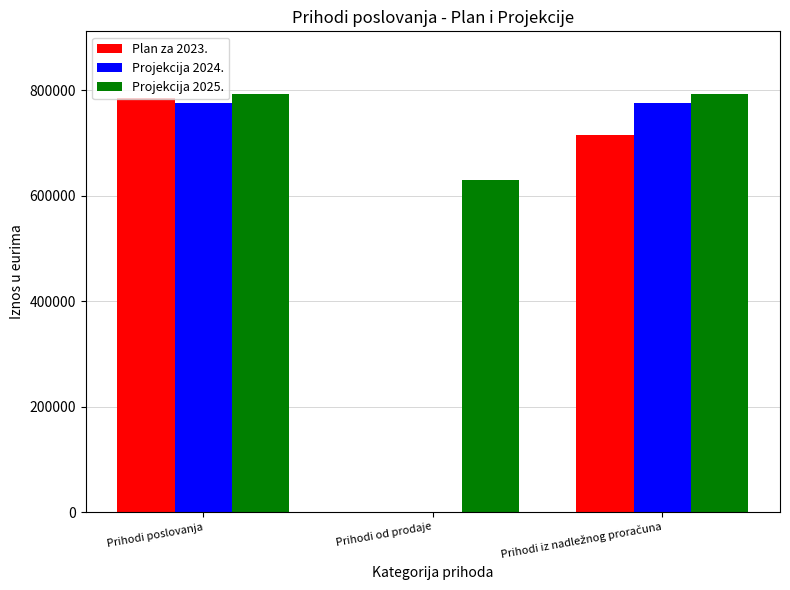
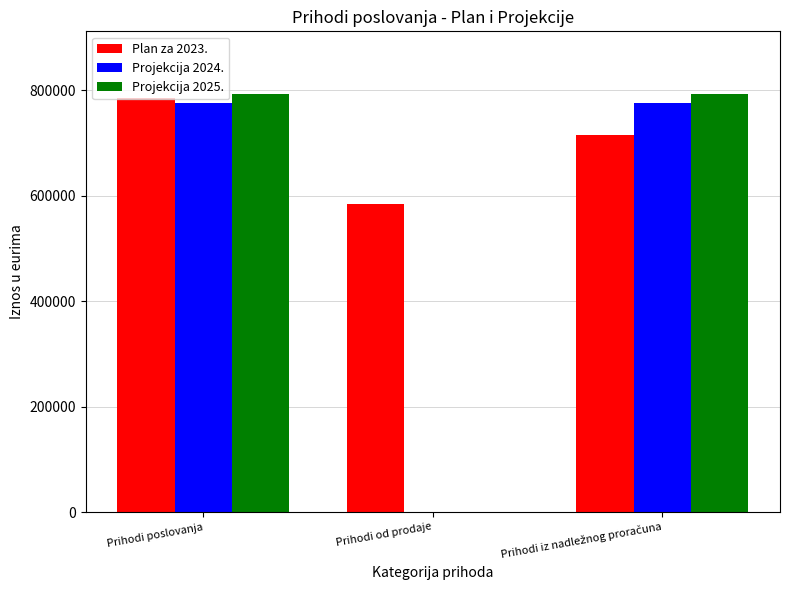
Plan za 2023., Prihodi od prodaje: 0 -> 580000
Projekcija 2025., Prihodi od prodaje: 630000 -> 0
